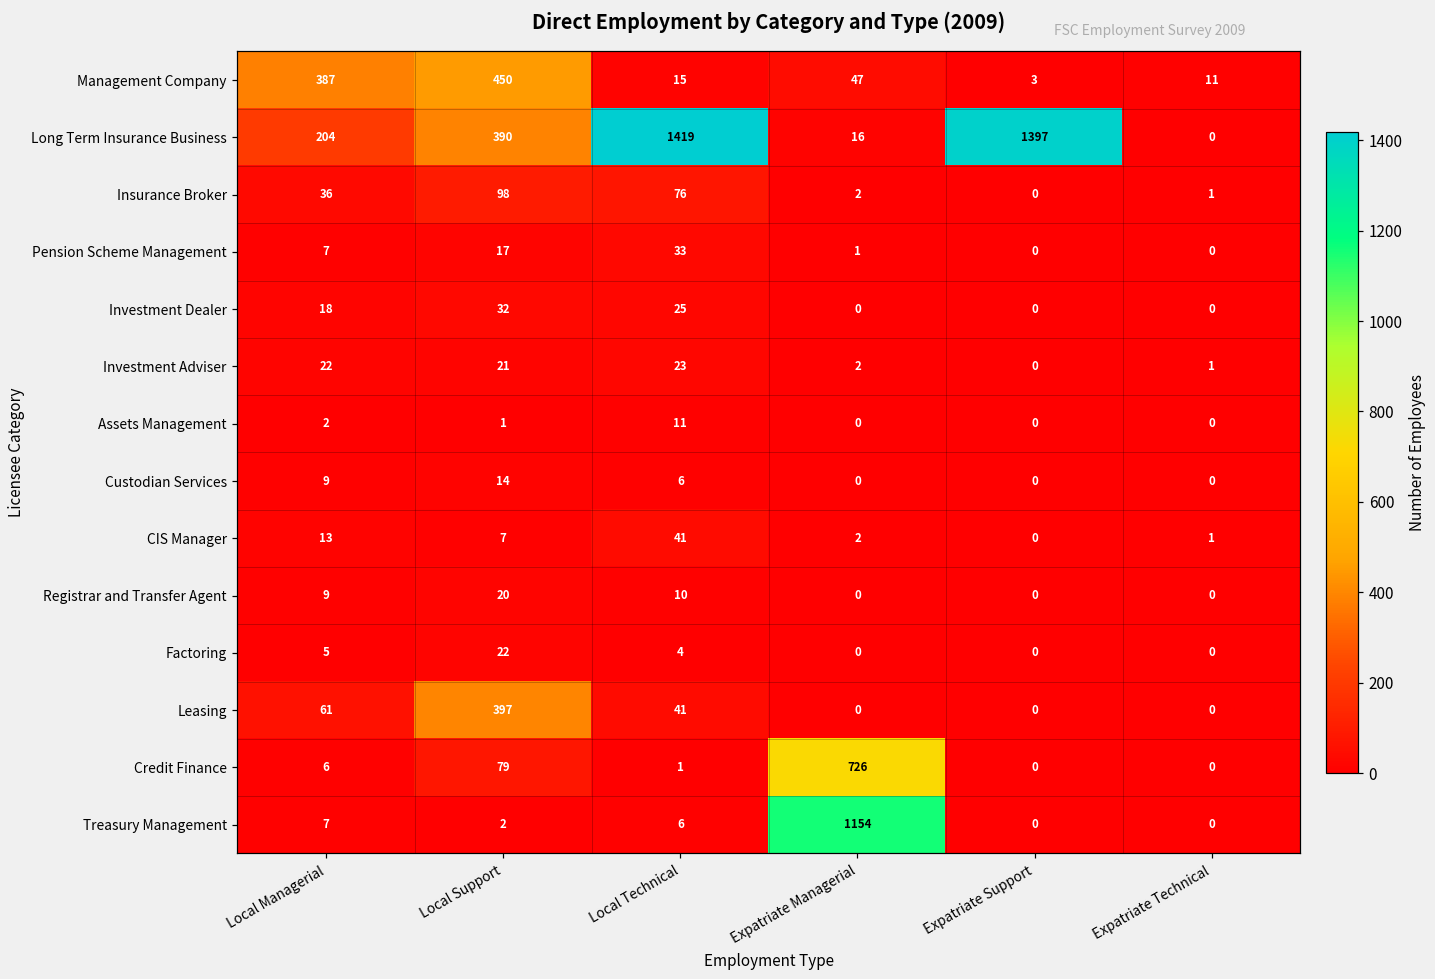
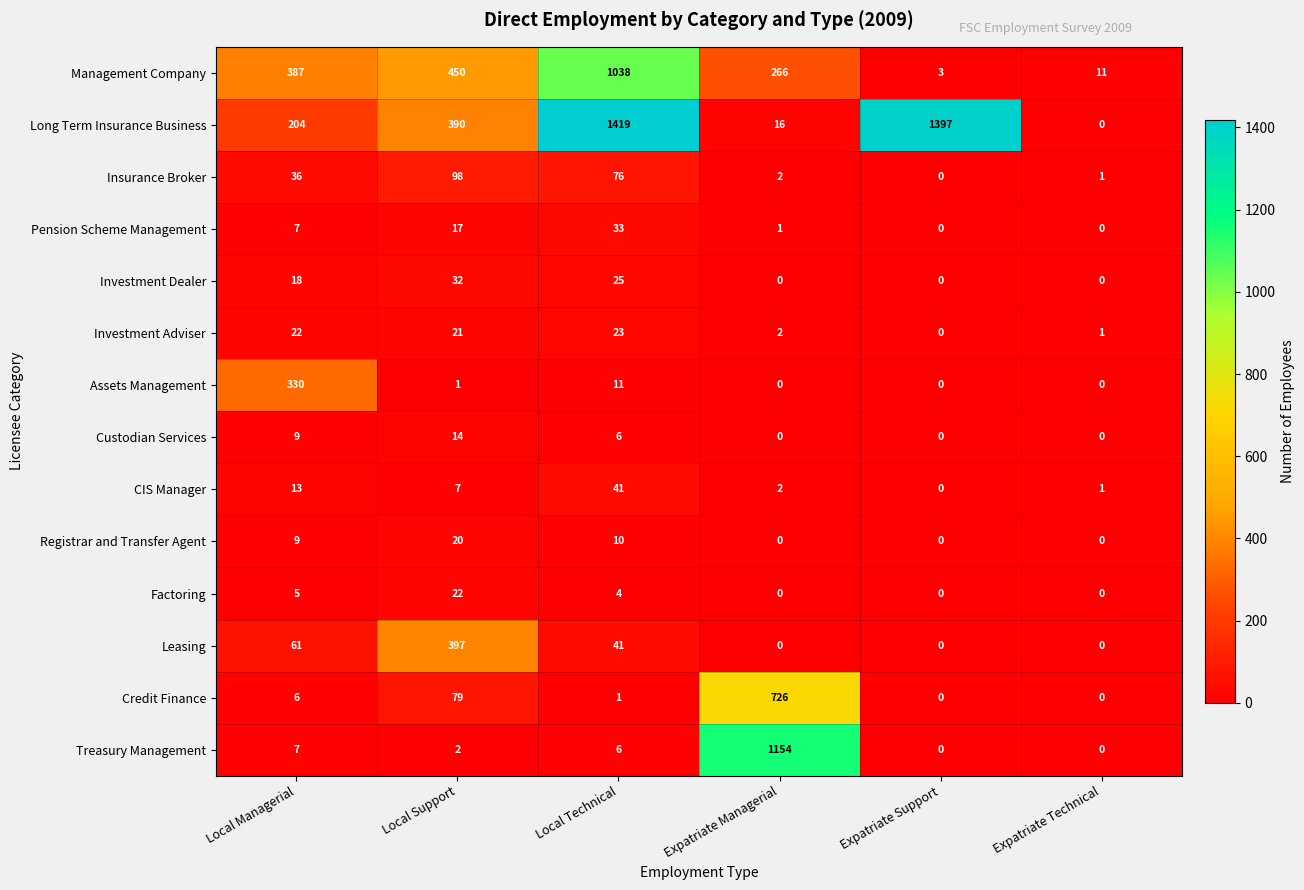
Management Company, Local Technical: 15 -> 1038
Management Company, Expatriate Managerial: 47 -> 266
Assets Management, Local Managerial: 2 -> 330
